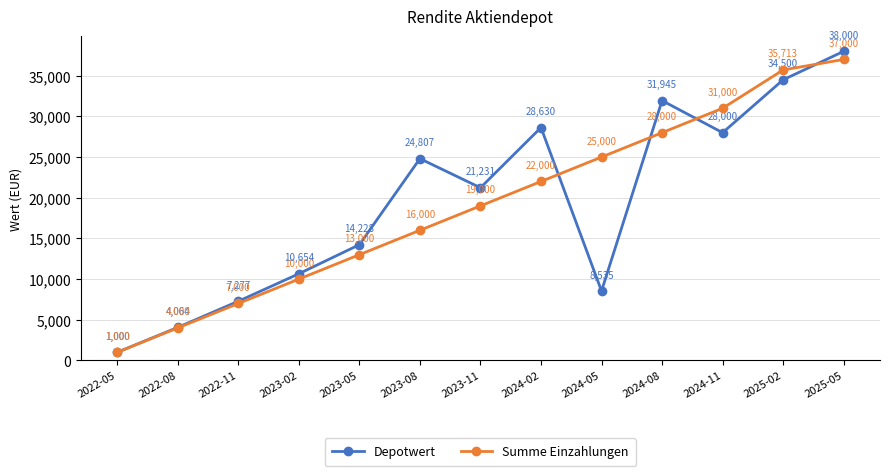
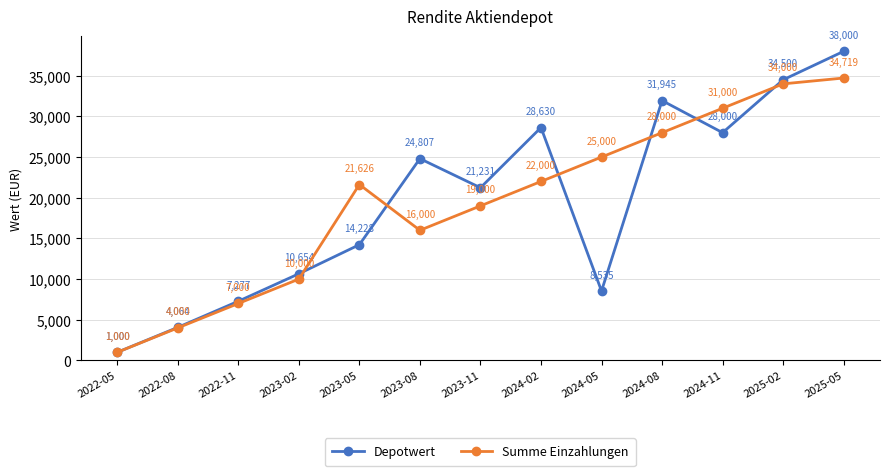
Summe Einzahlungen, 2023-05: 13,000 -> 21,626
Summe Einzahlungen, 2025-02: 35,713 -> 34,000
Summe Einzahlungen, 2025-05: 37,000 -> 34,719
